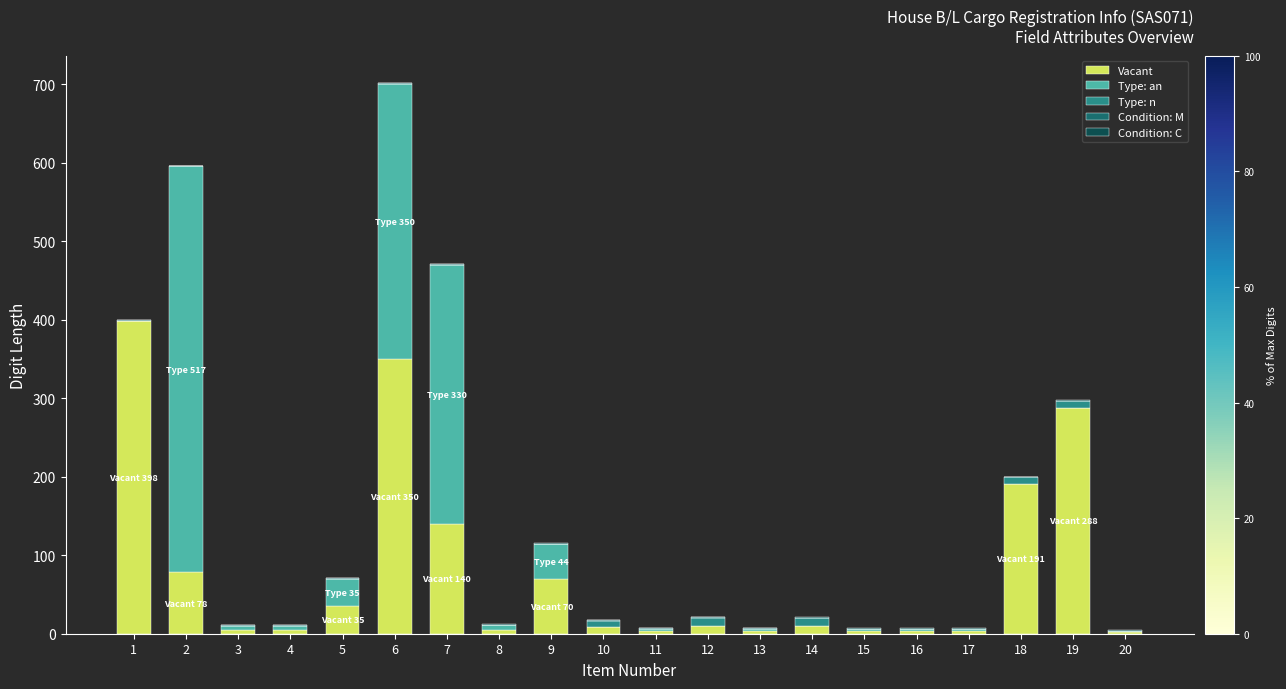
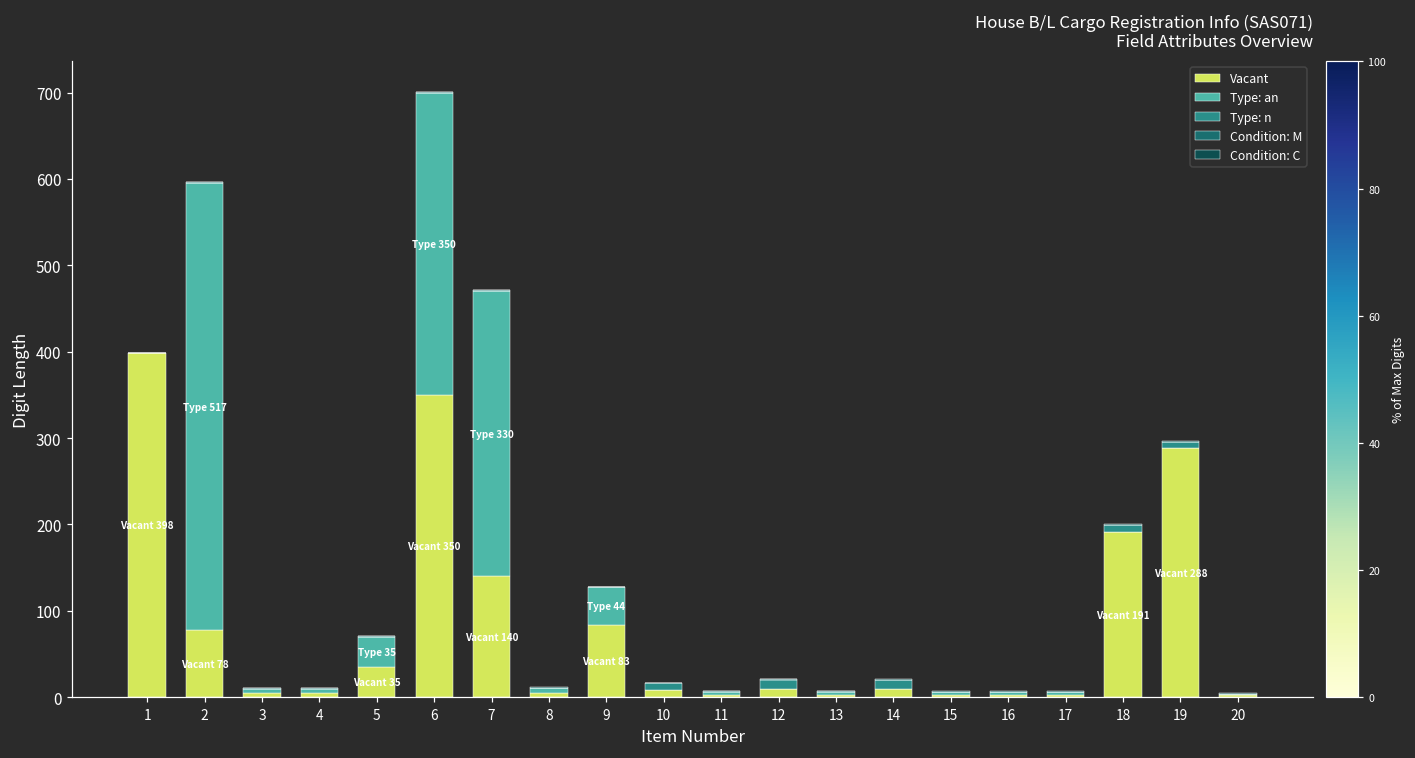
Vacant, 9: 70 -> 83
